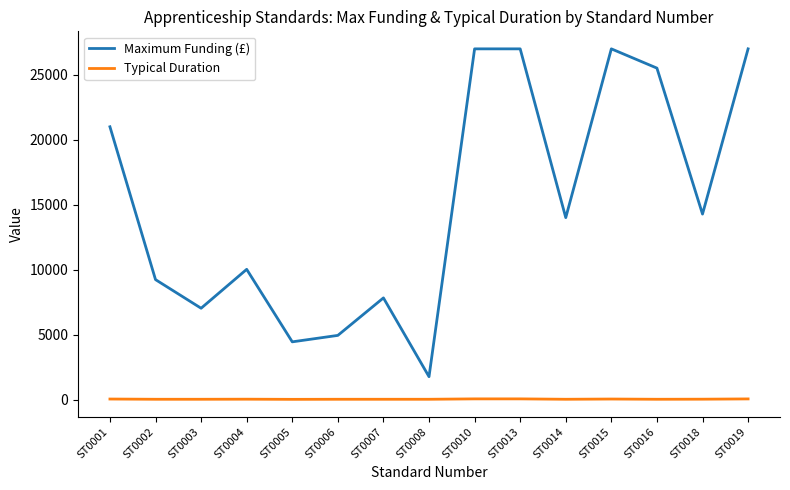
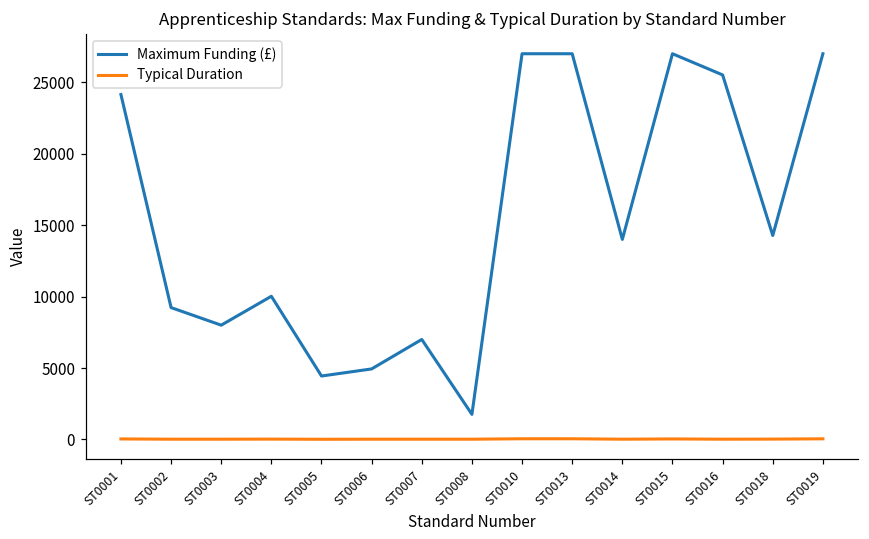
Maximum Funding (£), ST0001: 21000 -> 24100
Maximum Funding (£), ST0003: 7000 -> 8000
Maximum Funding (£), ST0007: 7800 -> 7000
